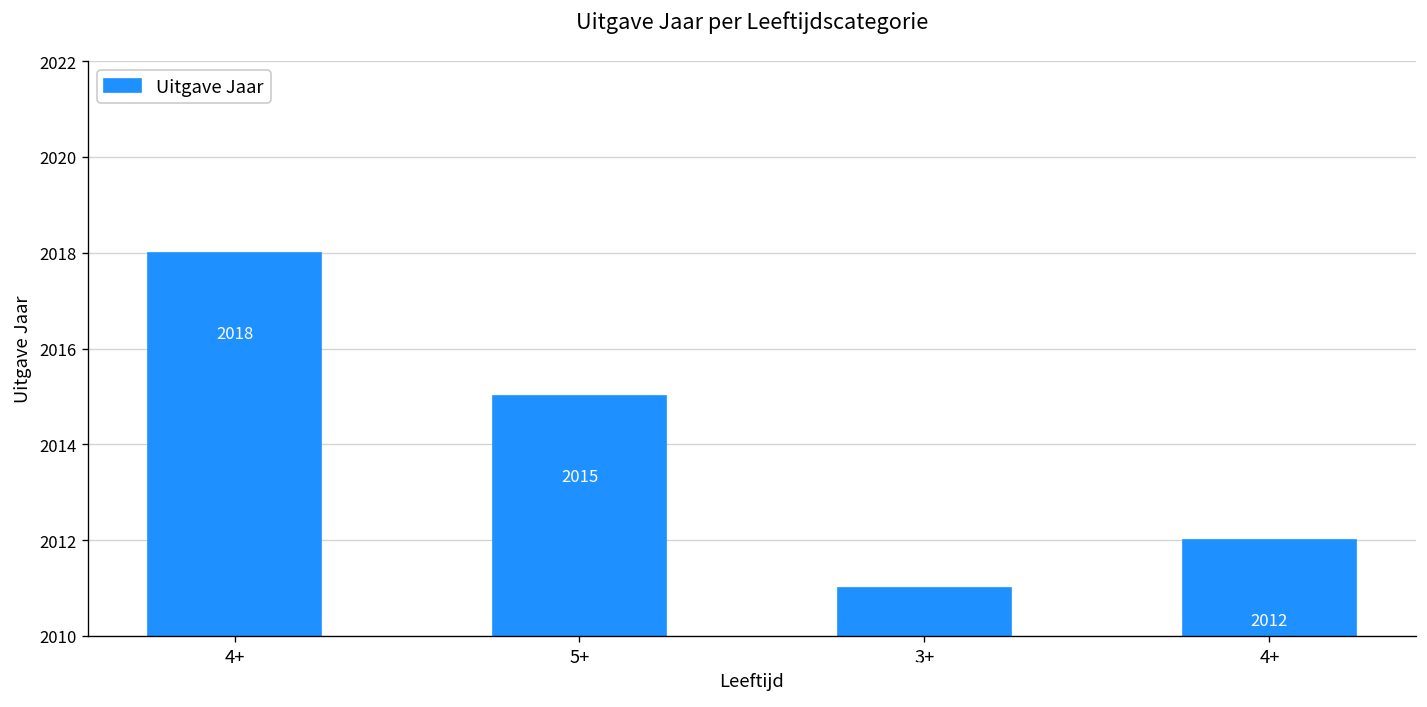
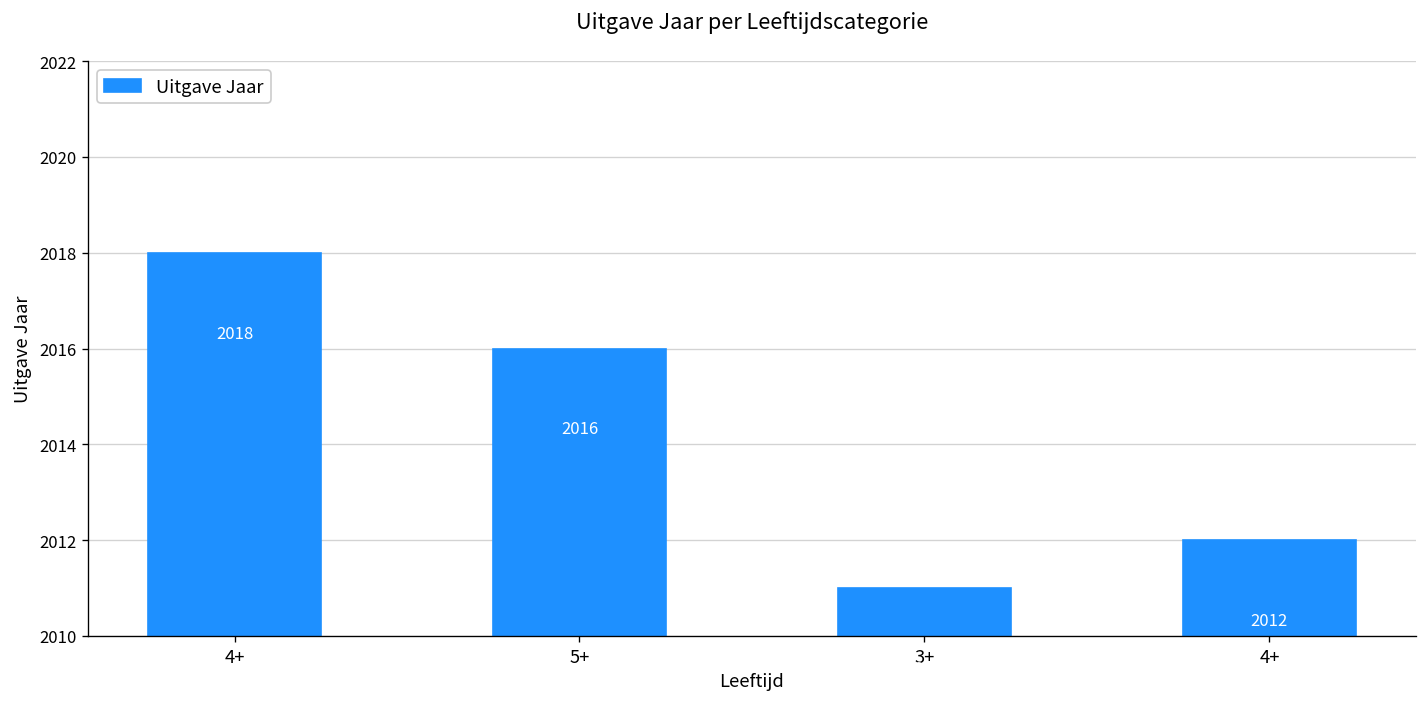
5+: 2015 -> 2016
